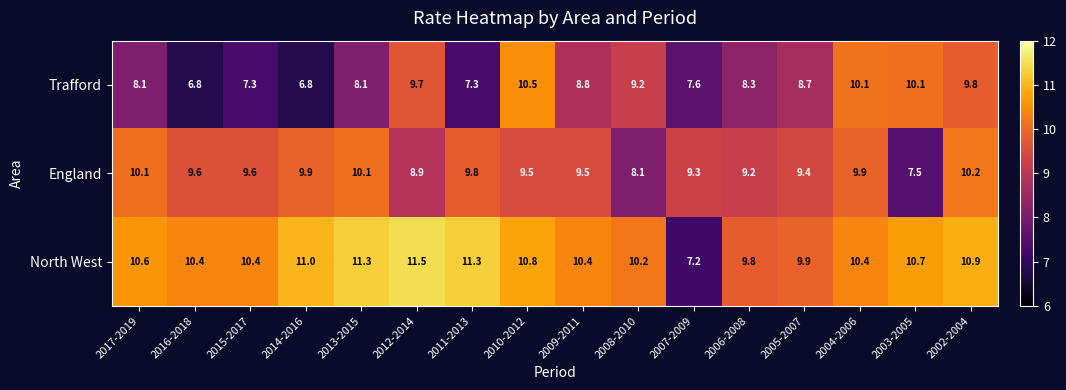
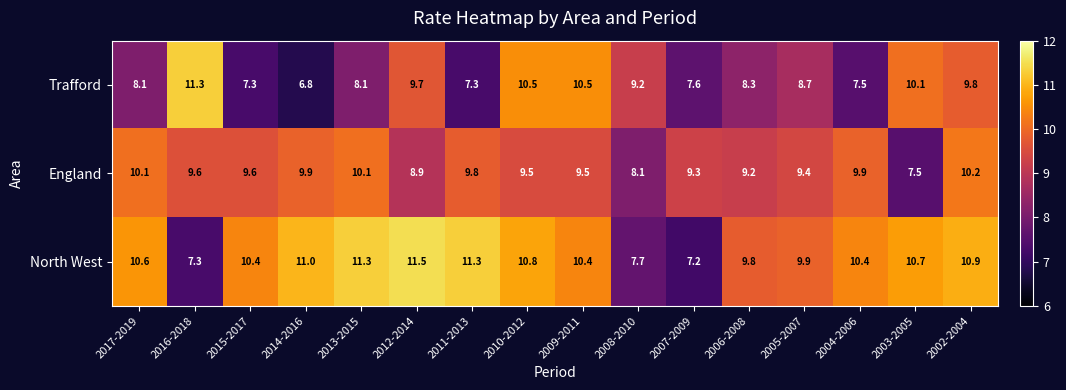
Trafford, 2016-2018: 6.8 -> 11.3
Trafford, 2009-2011: 8.8 -> 10.5
Trafford, 2004-2006: 10.1 -> 7.5
North West, 2016-2018: 10.4 -> 7.3
North West, 2008-2010: 10.2 -> 7.7
